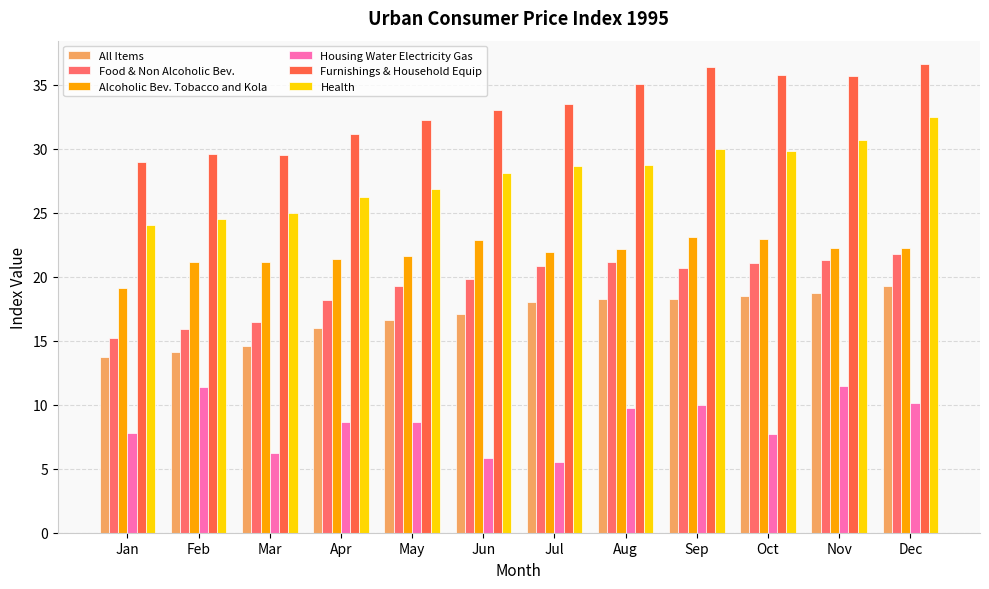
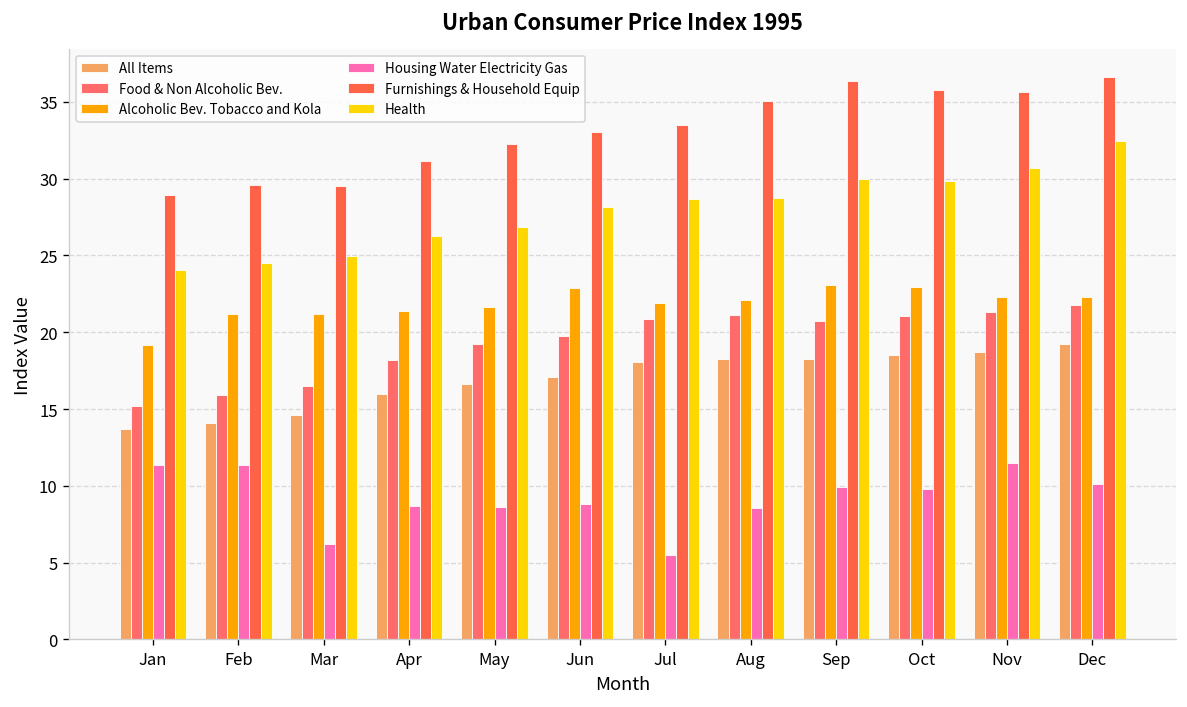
Housing Water Electricity Gas, Jan: 7.8 -> 11.4
Housing Water Electricity Gas, Jun: 5.8 -> 8.8
Housing Water Electricity Gas, Aug: 9.7 -> 8.5
Housing Water Electricity Gas, Oct: 7.7 -> 9.8
